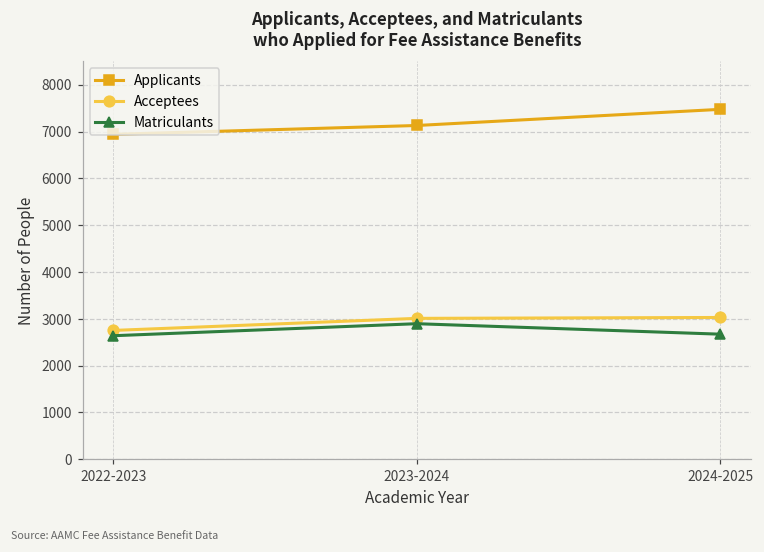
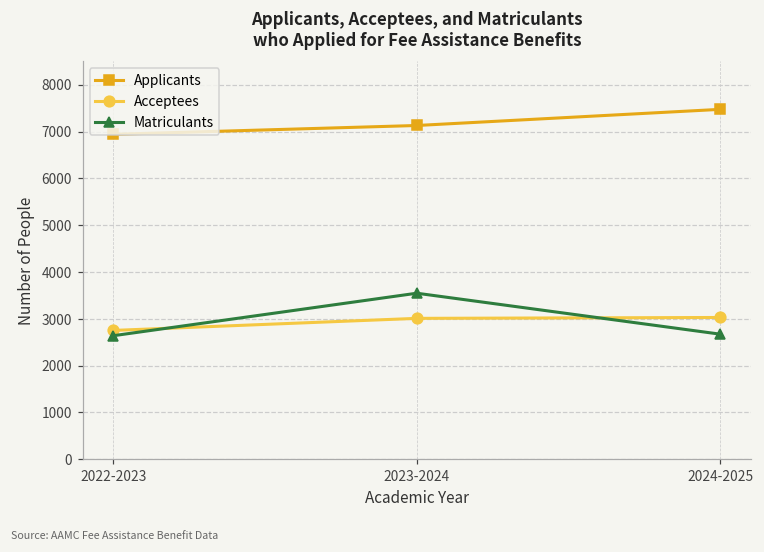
Matriculants, 2023-2024: 2900 -> 3500
